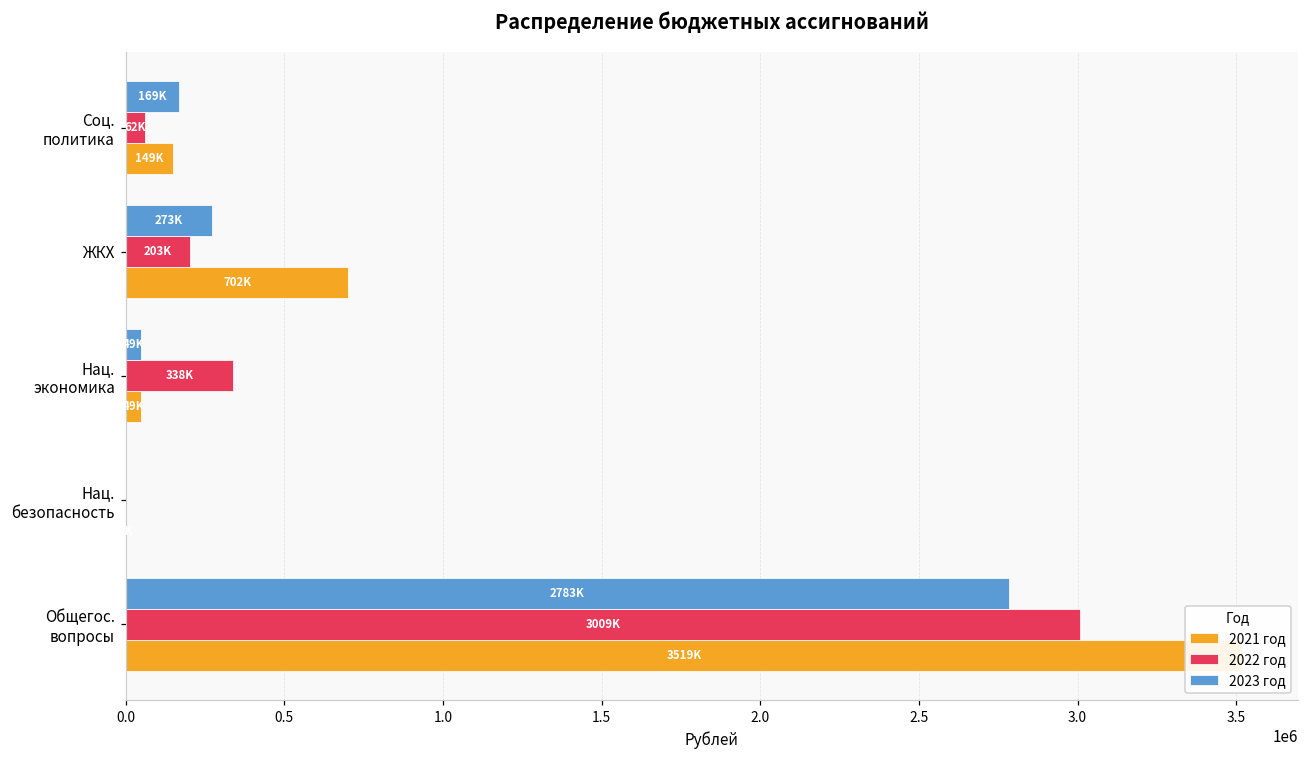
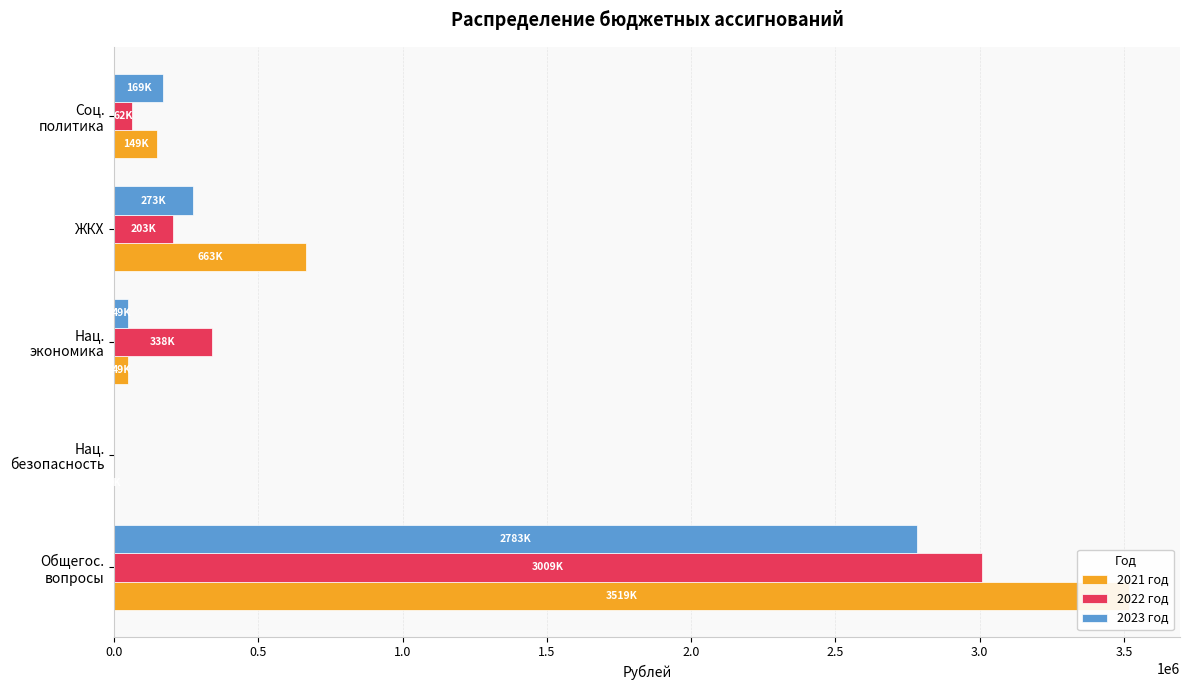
2021 год, ЖКХ: 702K -> 663K
